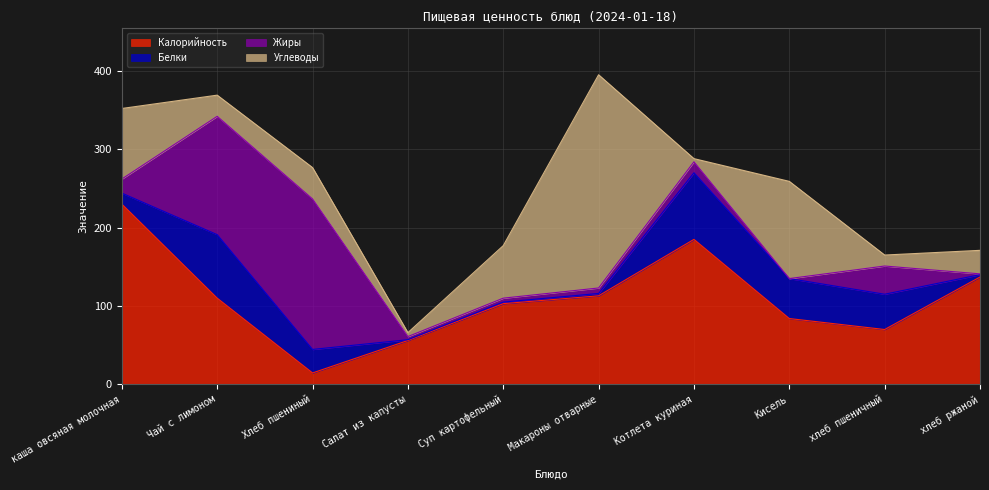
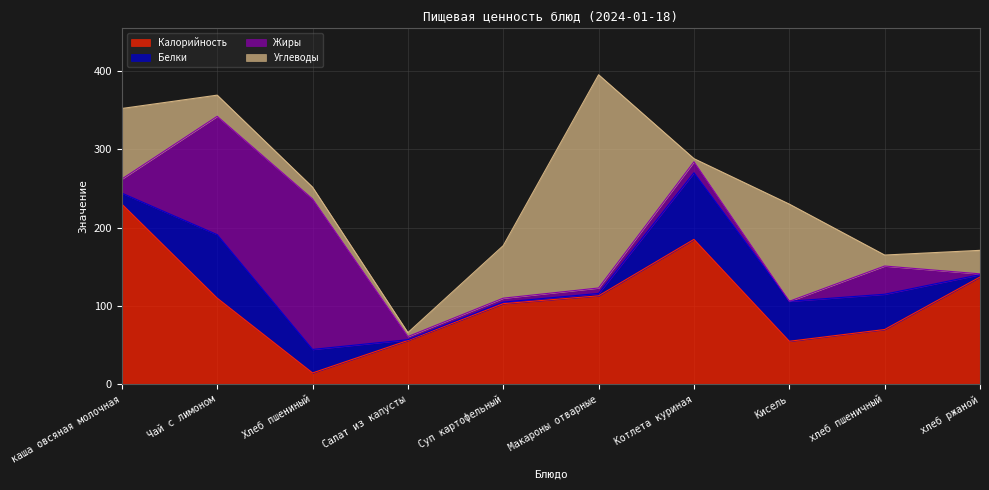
Углеводы, Хлеб пшениный: 40 -> 20
Калорийность, Кисель: 80 -> 60
